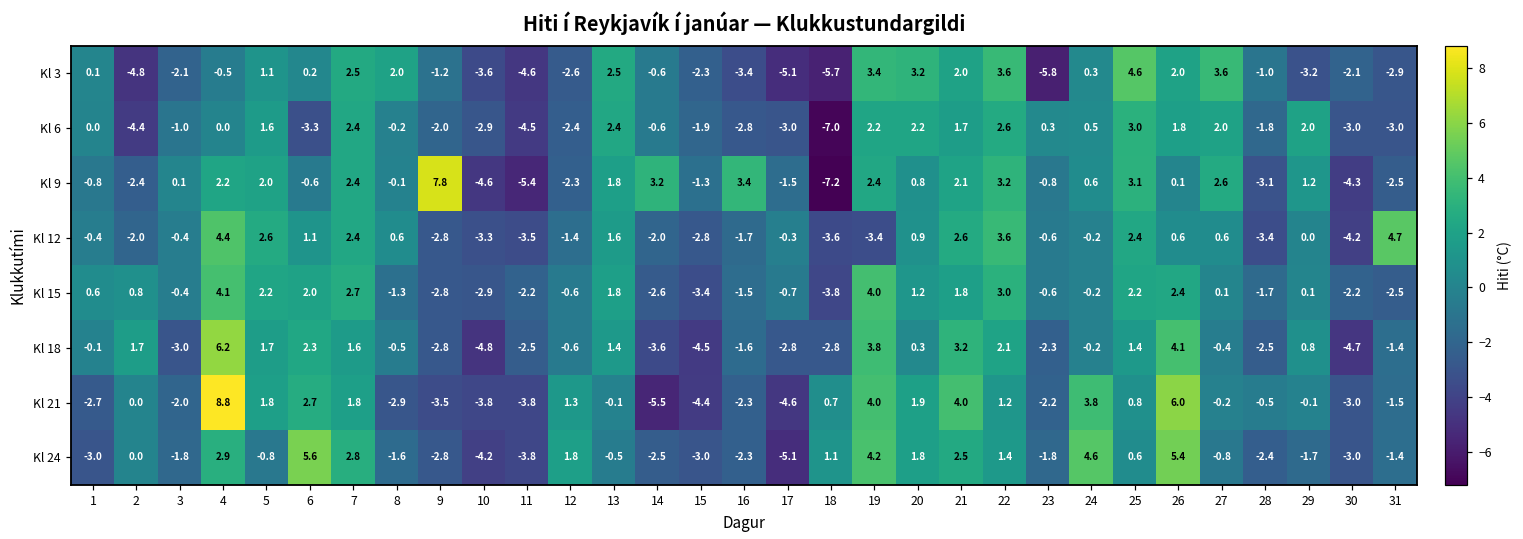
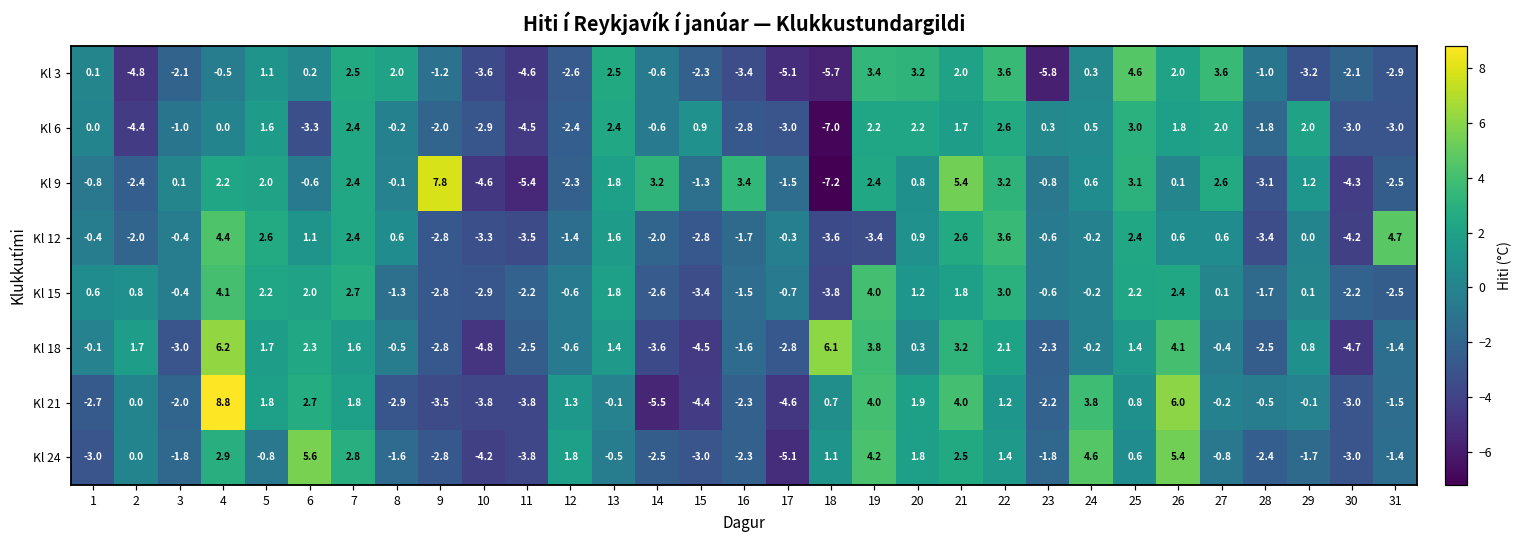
Kl 6, 15: -1.9 -> 0.9
Kl 9, 21: 2.1 -> 5.4
Kl 18, 18: -2.8 -> 6.1
